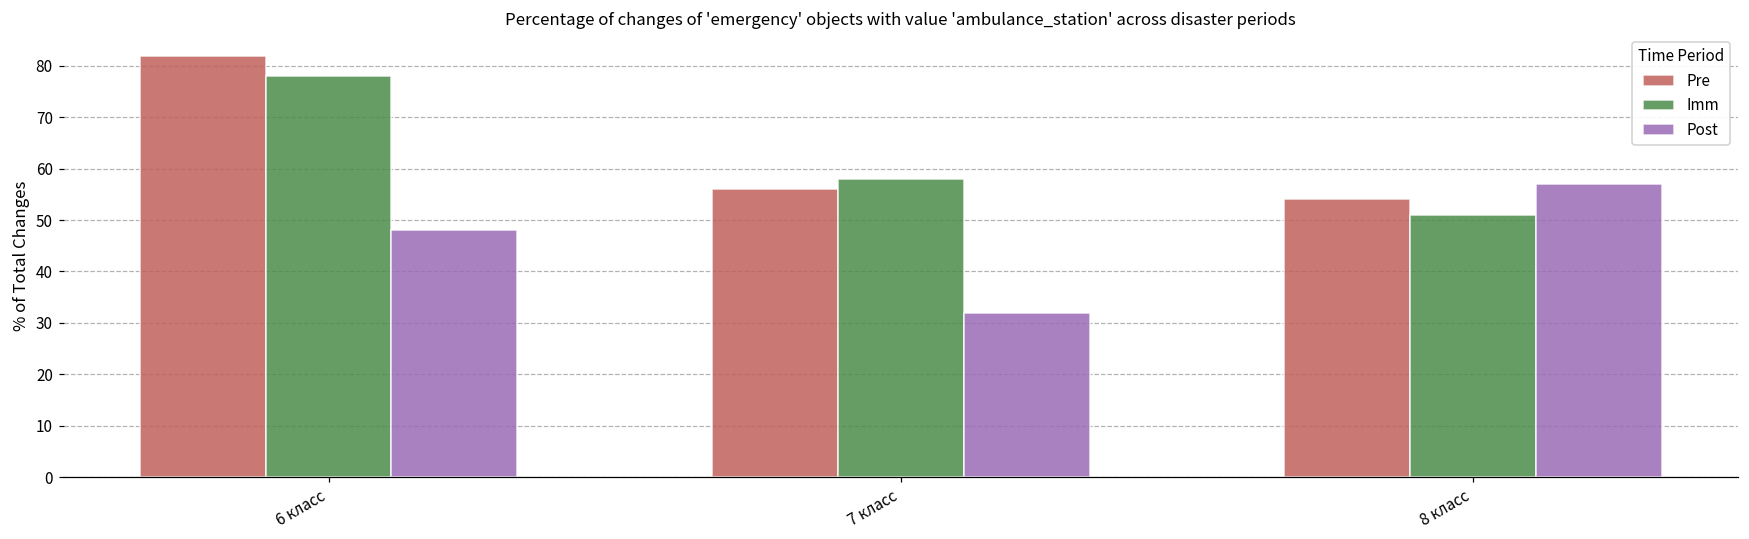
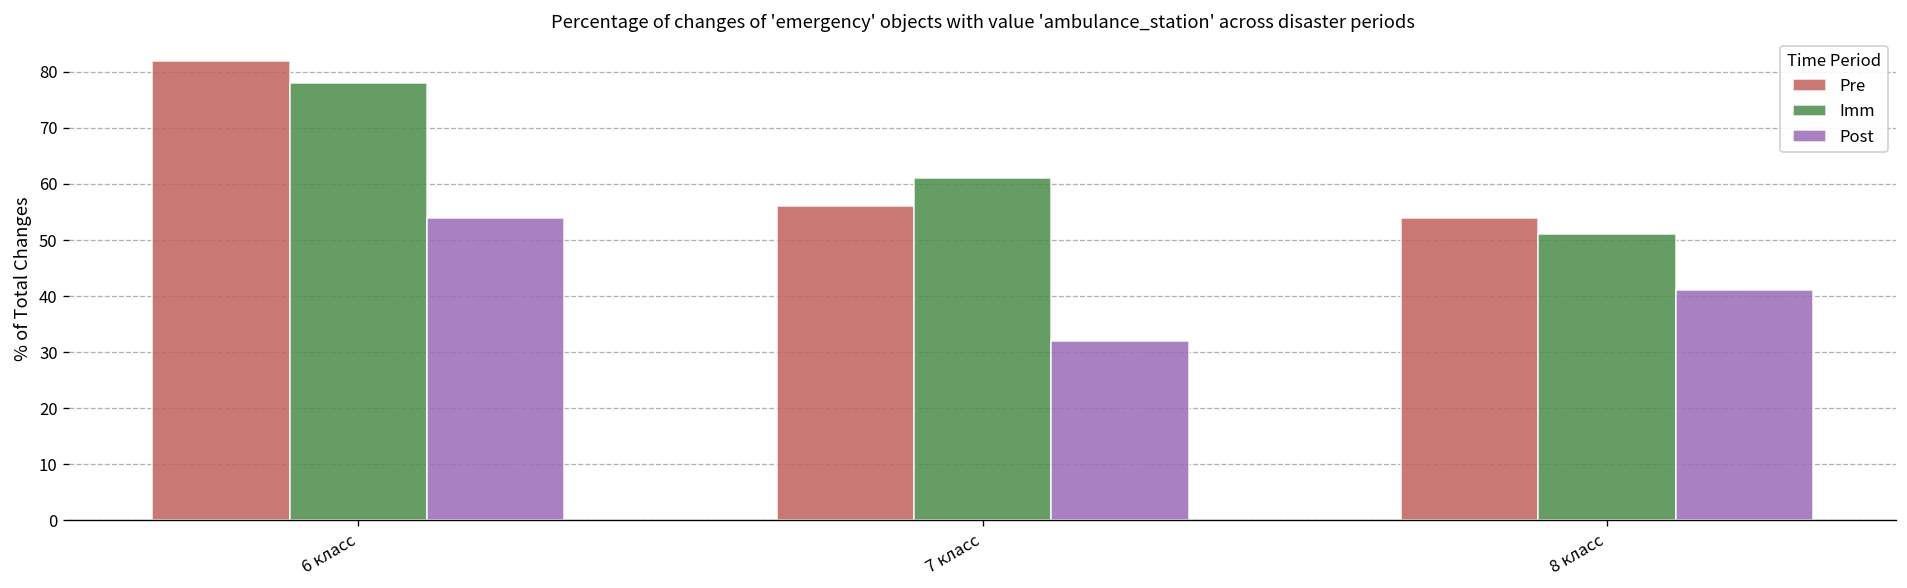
Post, 6 класс: 48 -> 54
Imm, 7 класс: 58 -> 61
Post, 8 класс: 57 -> 41
